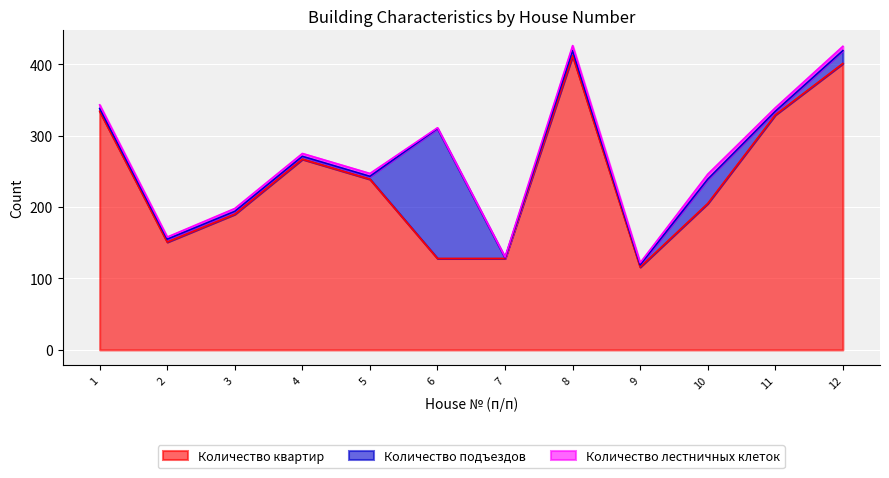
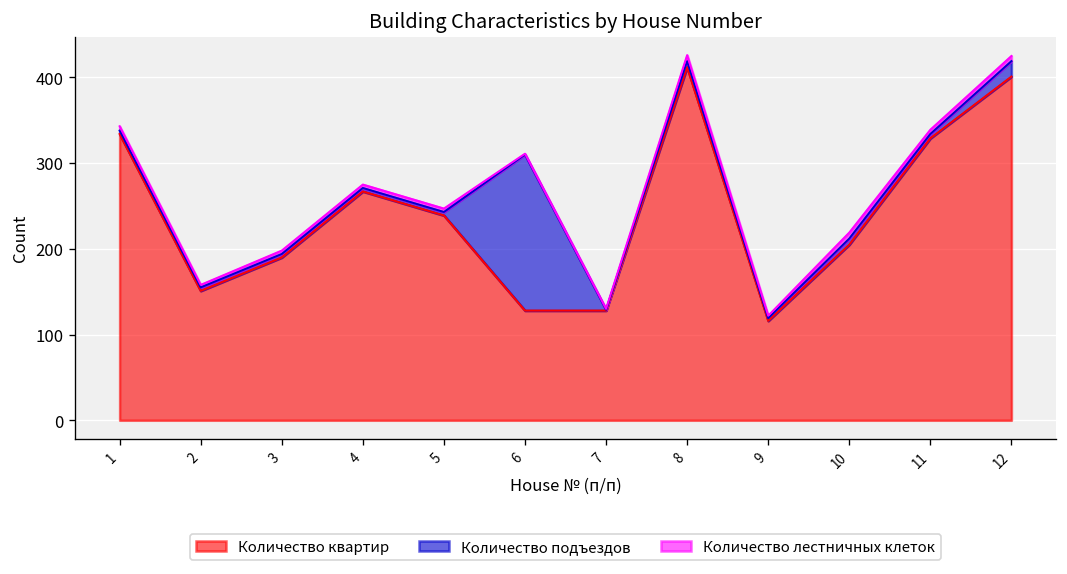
Количество подъездов, 10: 30 -> 10
